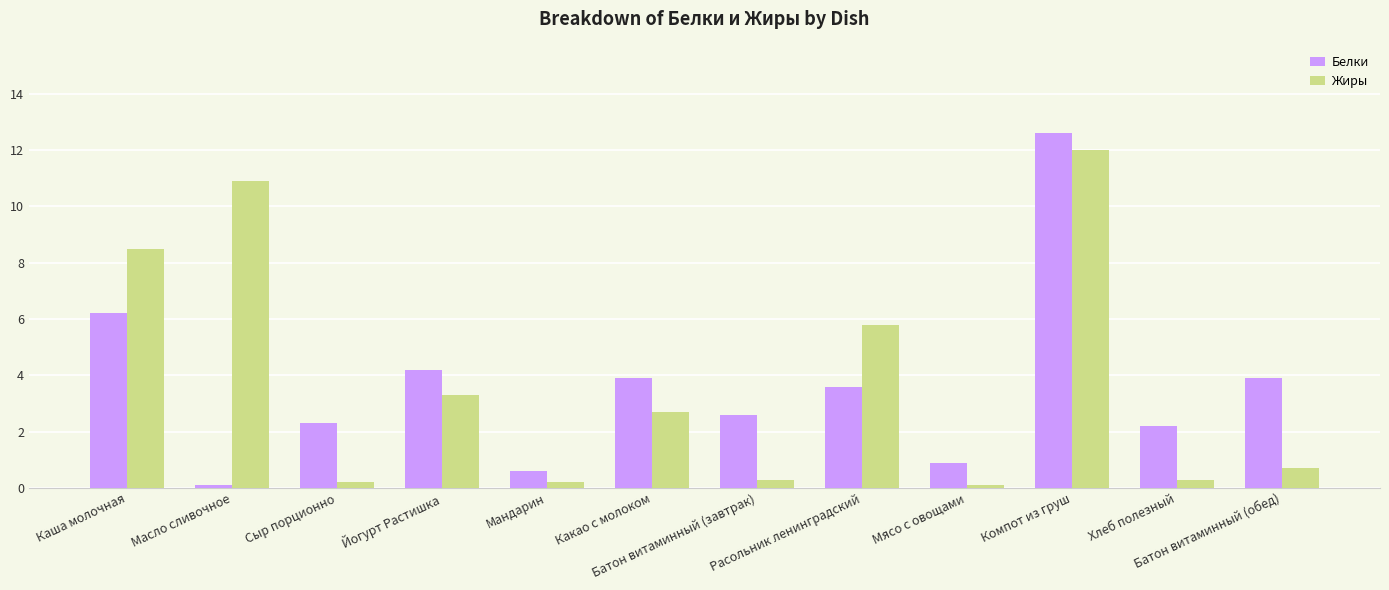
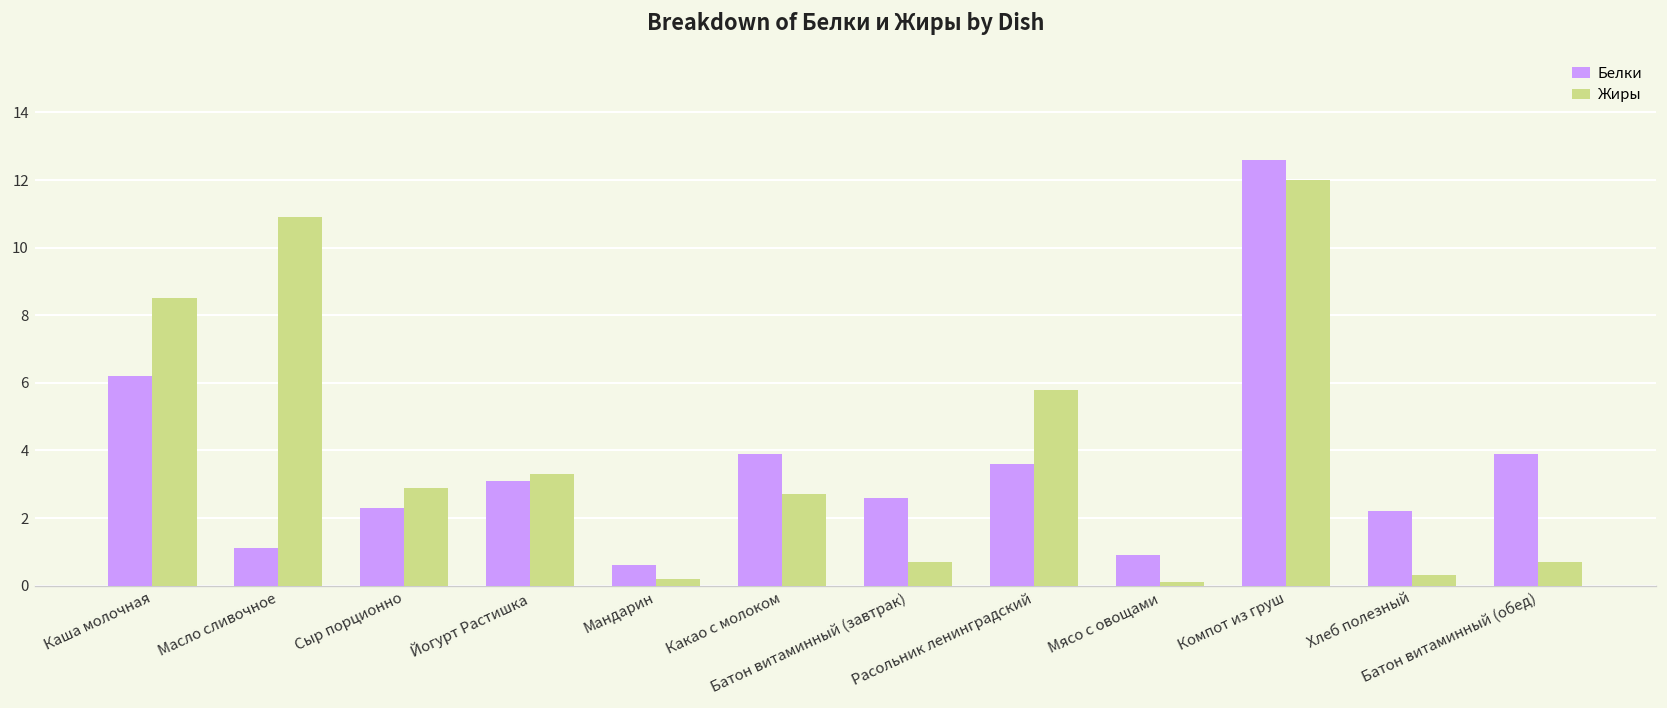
Белки, Масло сливочное: 0.1 -> 1.1
Жиры, Сыр порционно: 0.2 -> 2.9
Белки, Йогурт Растишка: 4.2 -> 3.1
Жиры, Батон витаминный (завтрак): 0.3 -> 0.7
